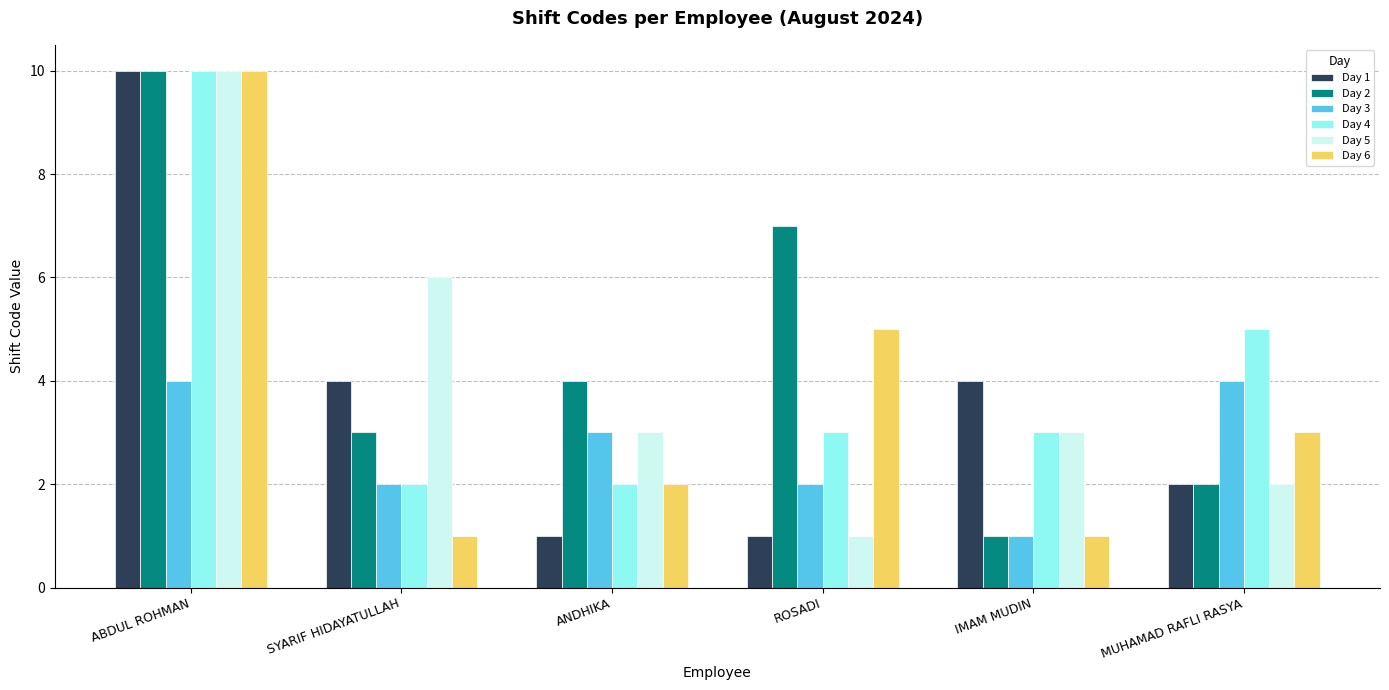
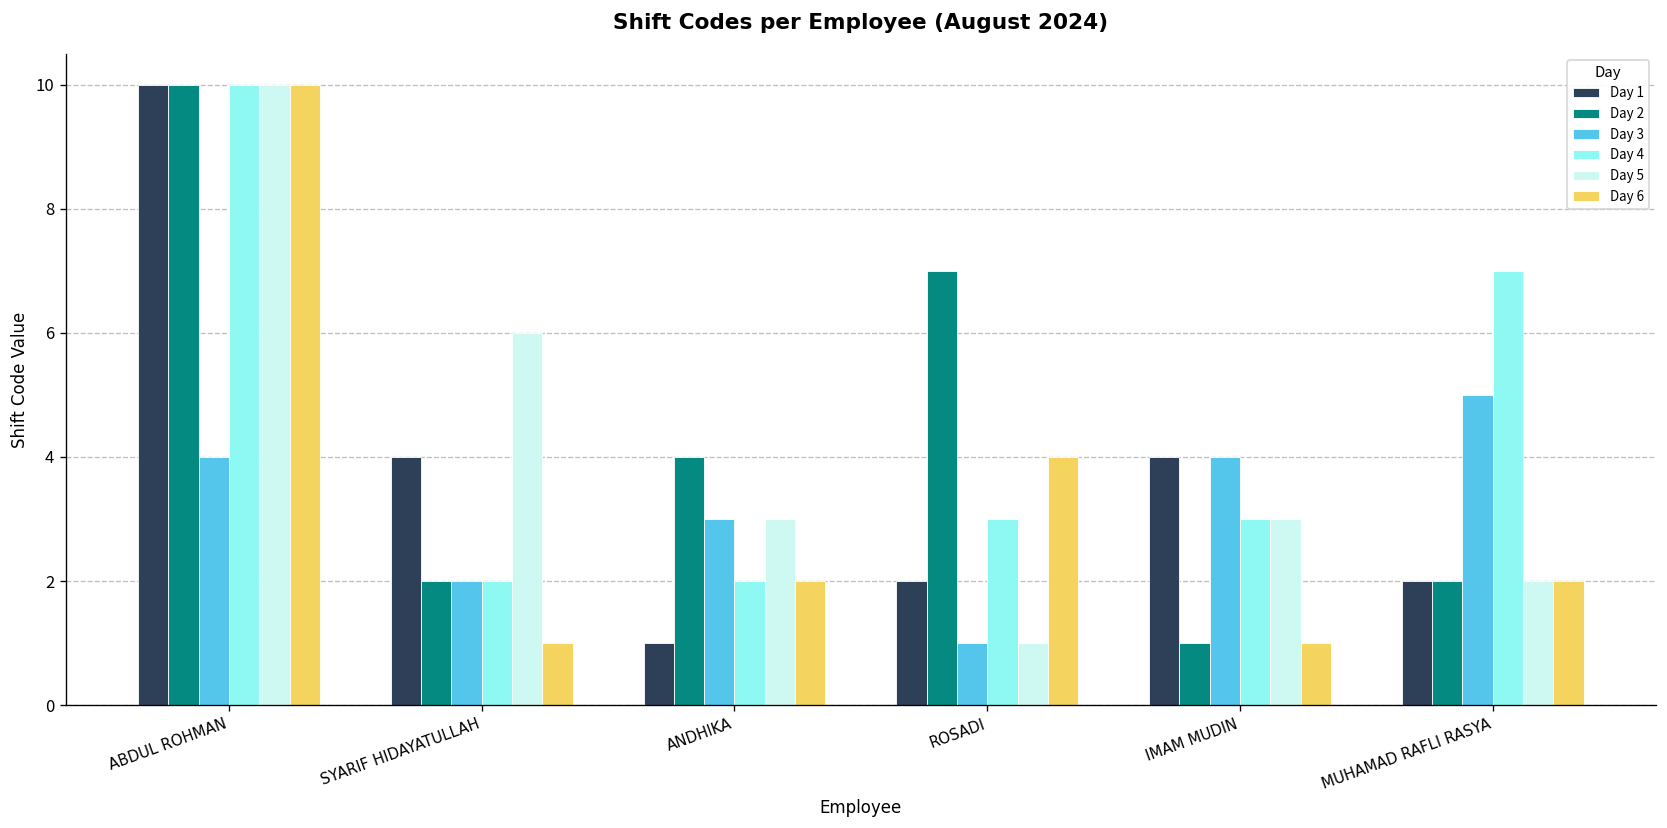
Day 2, SYARIF HIDAYATULLAH: 3 -> 2
Day 1, ROSADI: 1 -> 2
Day 3, ROSADI: 2 -> 1
Day 6, ROSADI: 5 -> 4
Day 3, IMAM MUDIN: 1 -> 4
Day 3, MUHAMAD RAFLI RASYA: 4 -> 5
Day 4, MUHAMAD RAFLI RASYA: 5 -> 7
Day 6, MUHAMAD RAFLI RASYA: 3 -> 2
